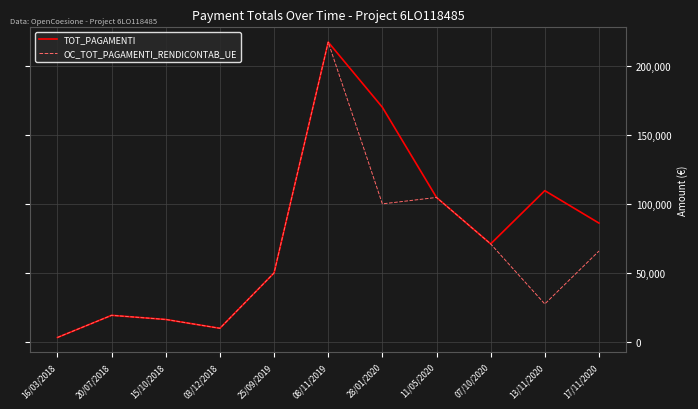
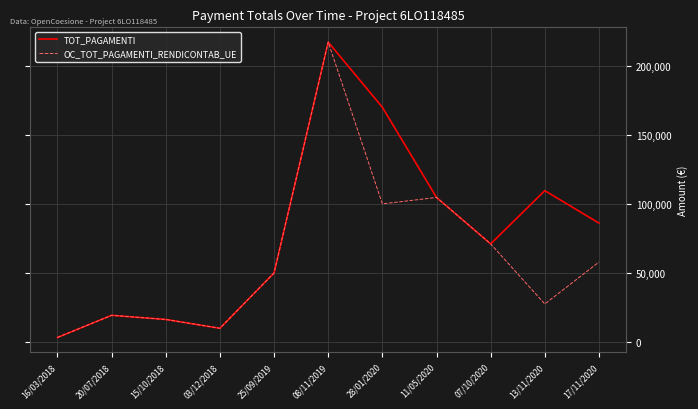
OC_TOT_PAGAMENTI_RENDICONTAB_UE, 17/11/2020: 66,000 -> 58,000
